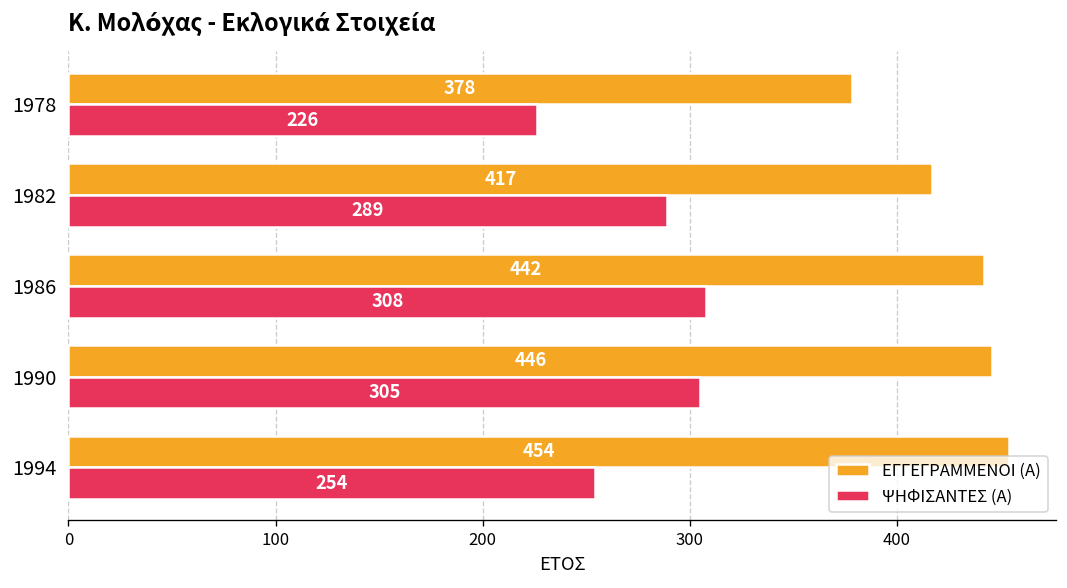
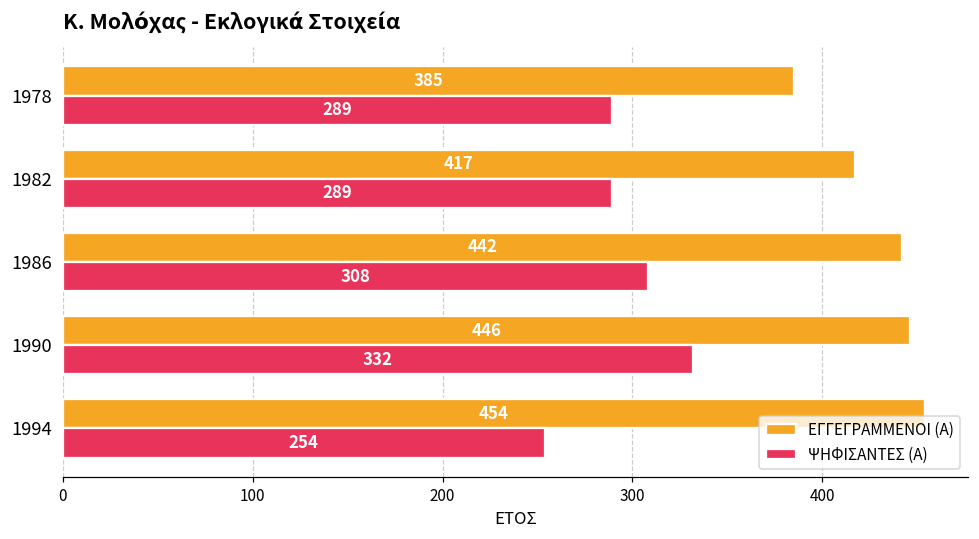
ΕΓΓΕΓΡΑΜΜΕΝΟΙ (Α), 1978: 378 -> 385
ΨΗΦΙΣΑΝΤΕΣ (Α), 1978: 226 -> 289
ΨΗΦΙΣΑΝΤΕΣ (Α), 1990: 305 -> 332
